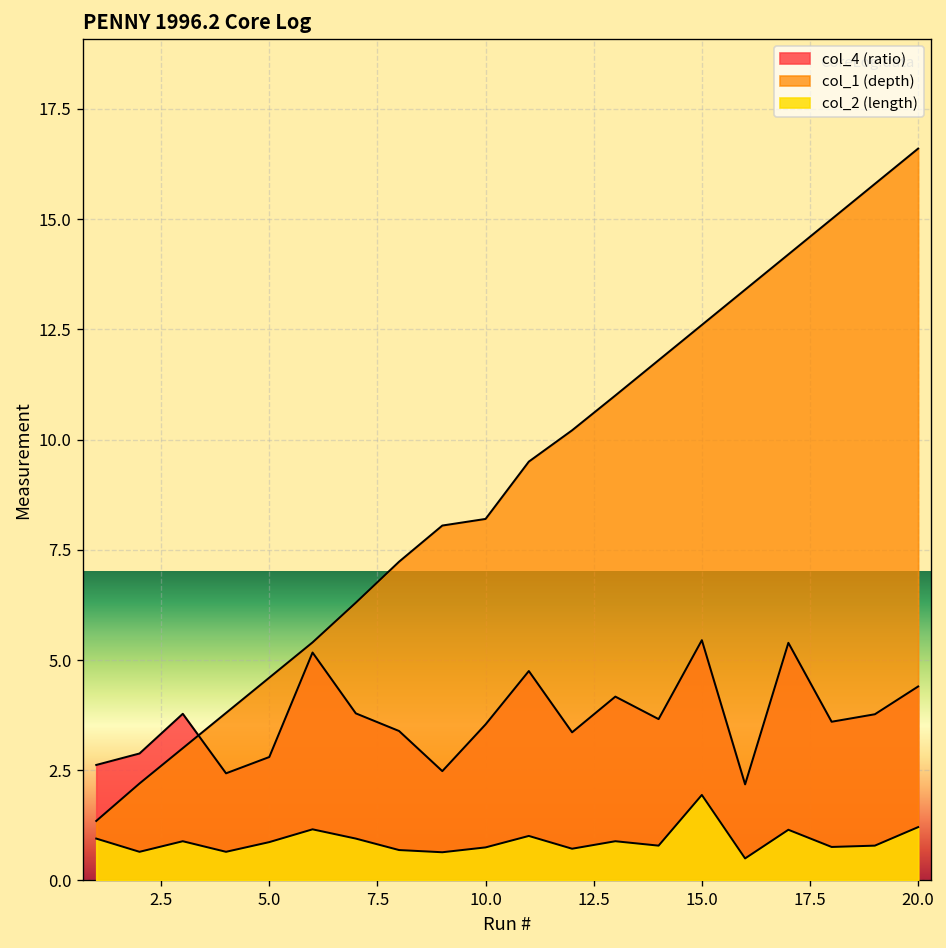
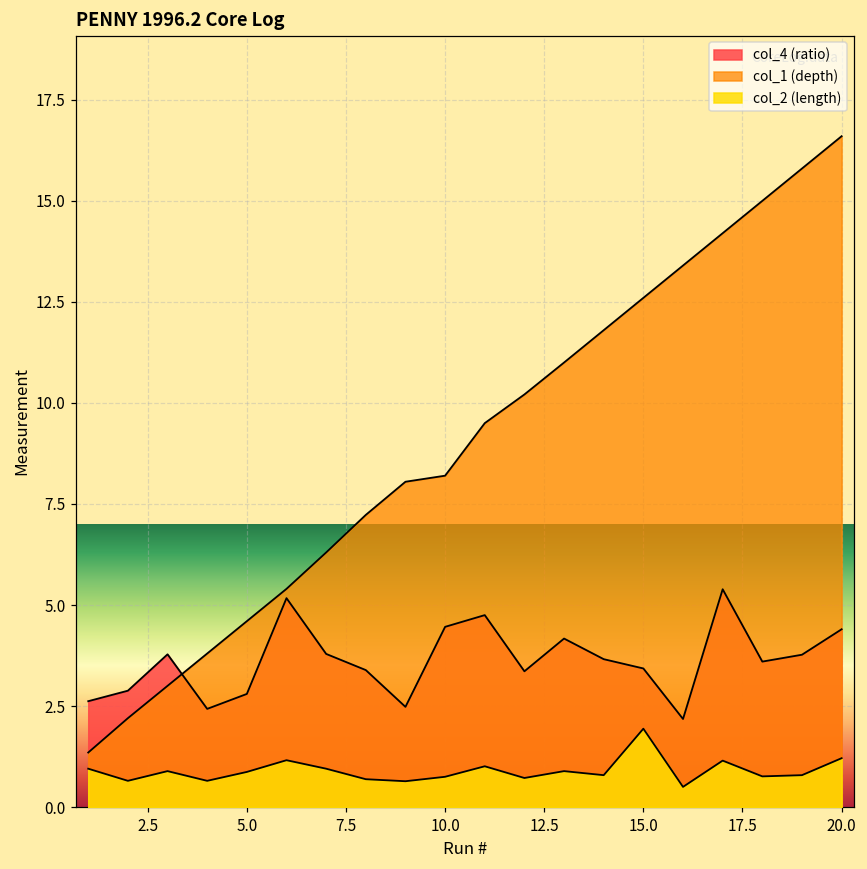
col_4 (ratio), 10.0: 3.5 -> 4.5
col_4 (ratio), 15.0: 5.5 -> 3.4
